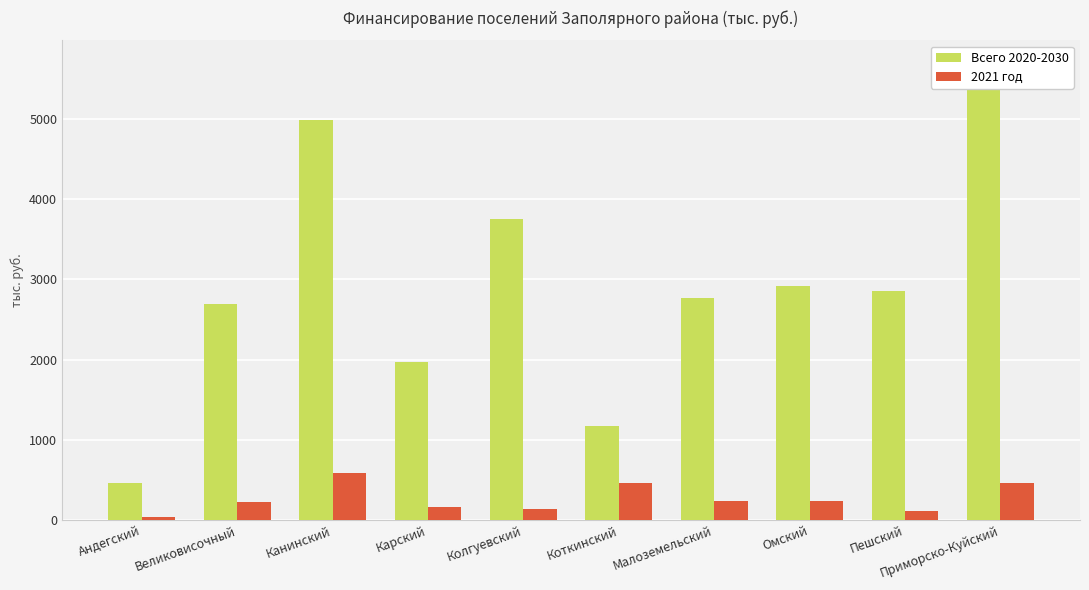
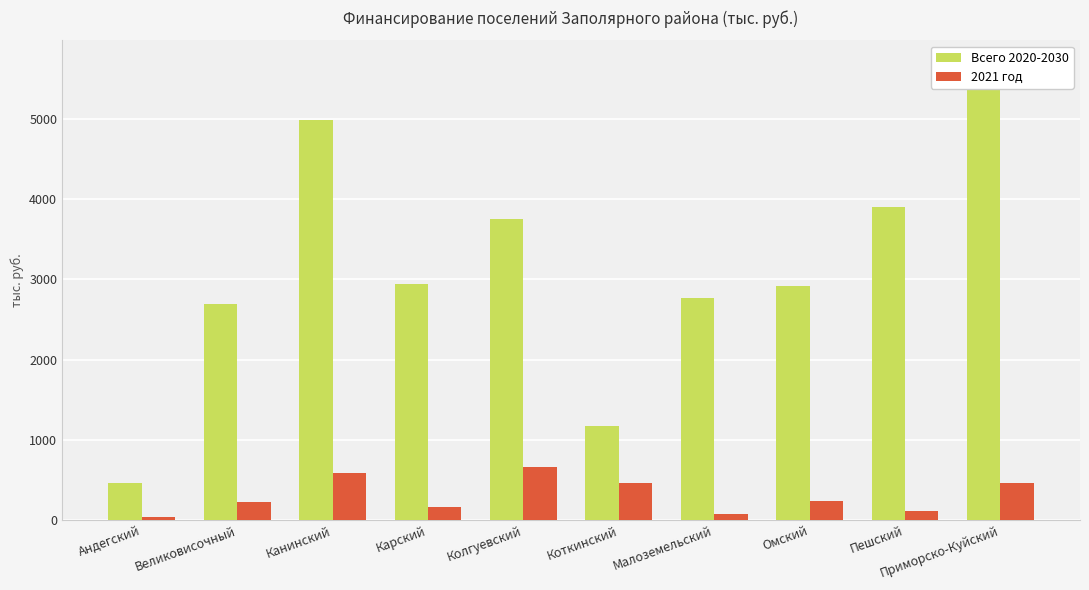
Всего 2020-2030, Карский: 2000 -> 2900
2021 год, Колгуевский: 100 -> 700
2021 год, Малоземельский: 200 -> 100
Всего 2020-2030, Пешский: 2900 -> 3900
